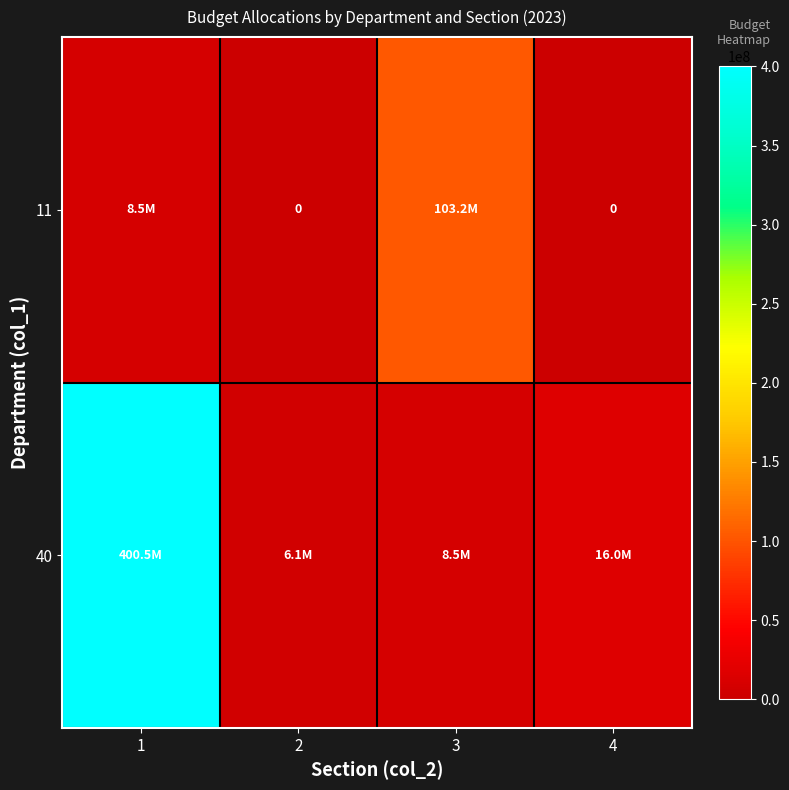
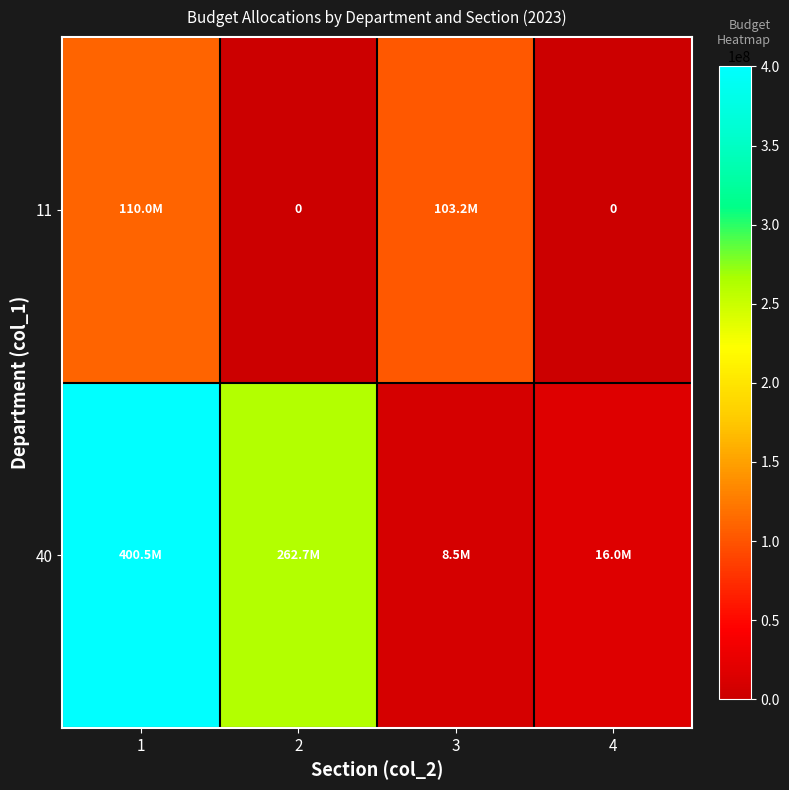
11, 1: 8.5M -> 110.0M
40, 2: 6.1M -> 262.7M
